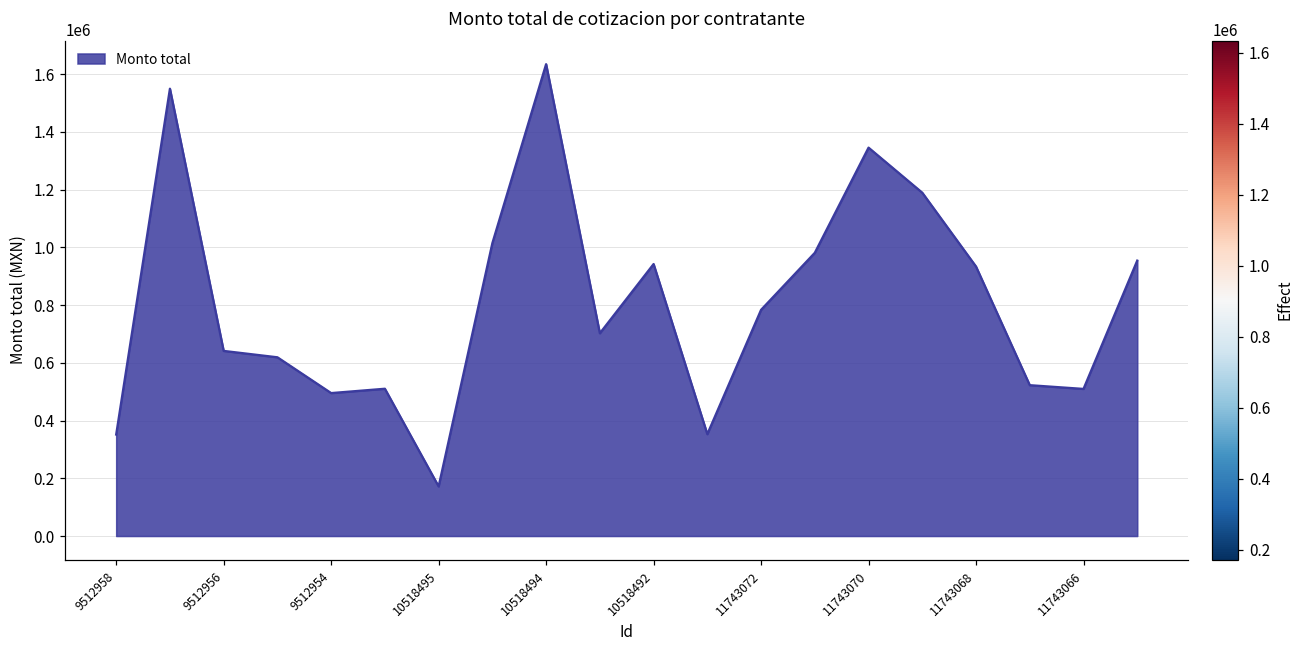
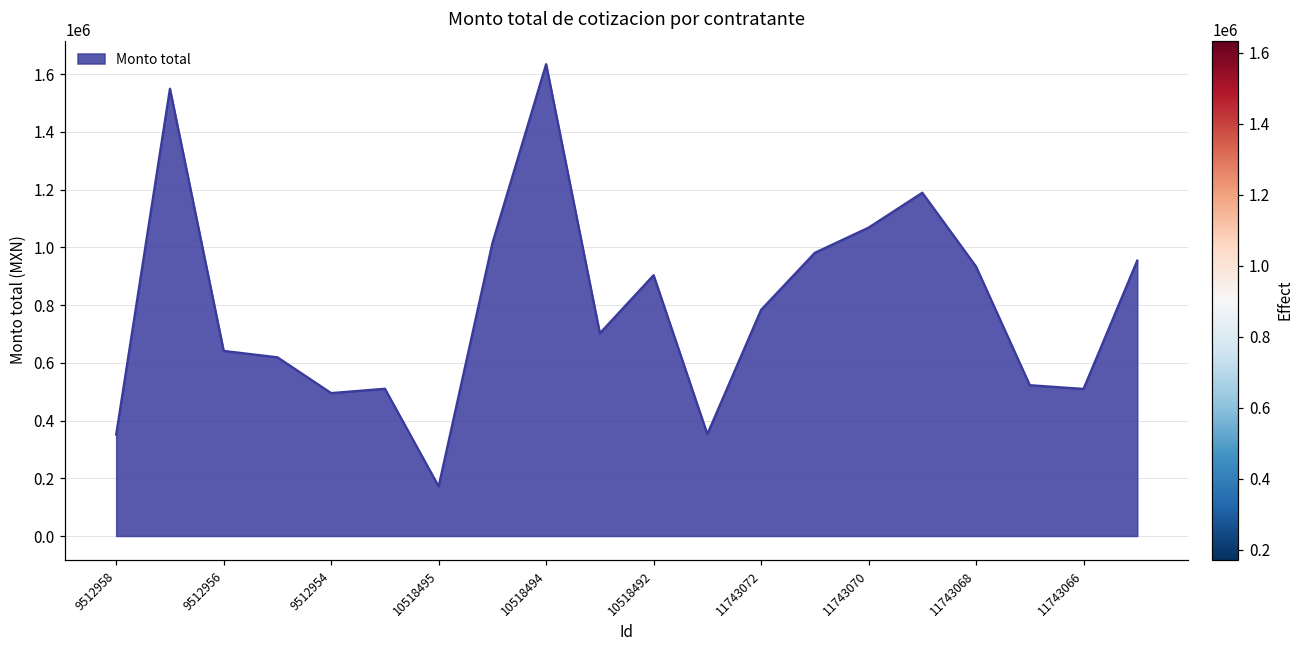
10518492: 940000 -> 900000
11743070: 1350000 -> 1070000
